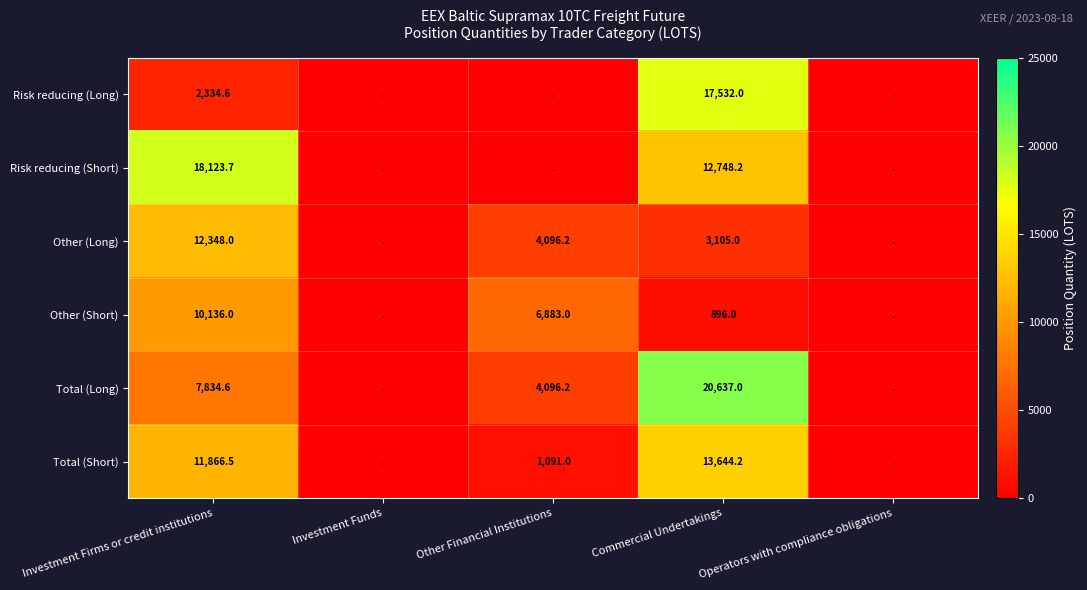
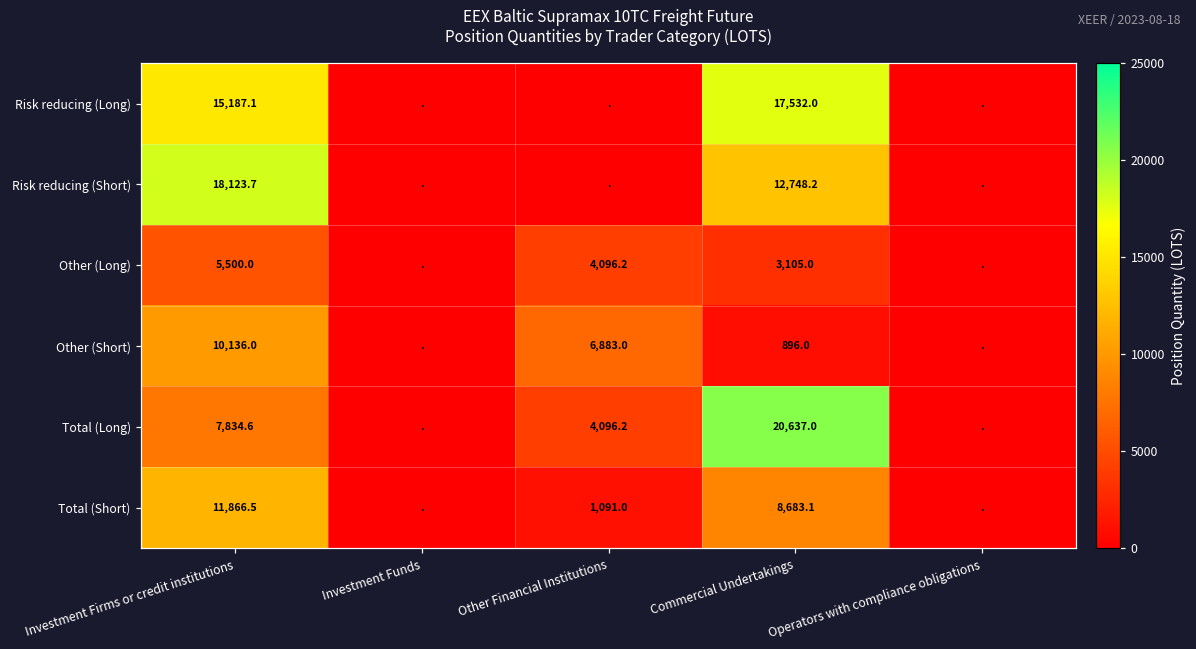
Risk reducing (Long), Investment Firms or credit institutions: 2,334.6 -> 15,187.1
Other (Long), Investment Firms or credit institutions: 12,348.0 -> 5,500.0
Total (Short), Commercial Undertakings: 13,644.2 -> 8,683.1
